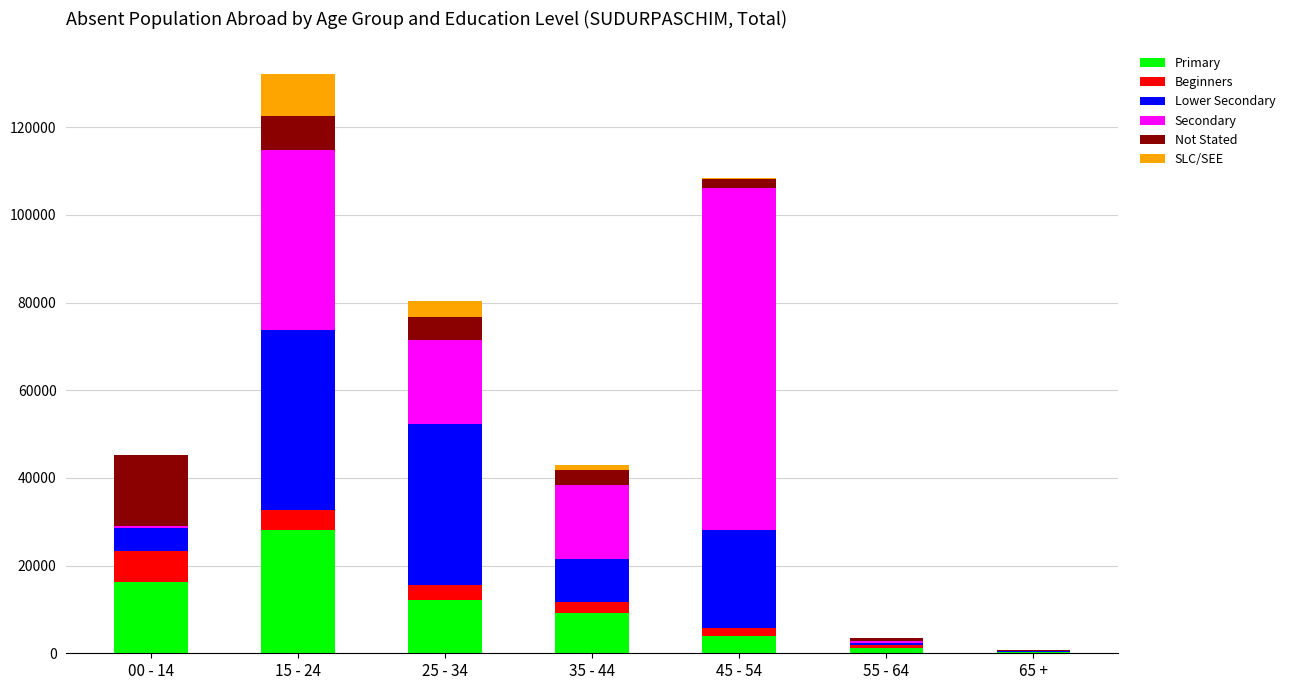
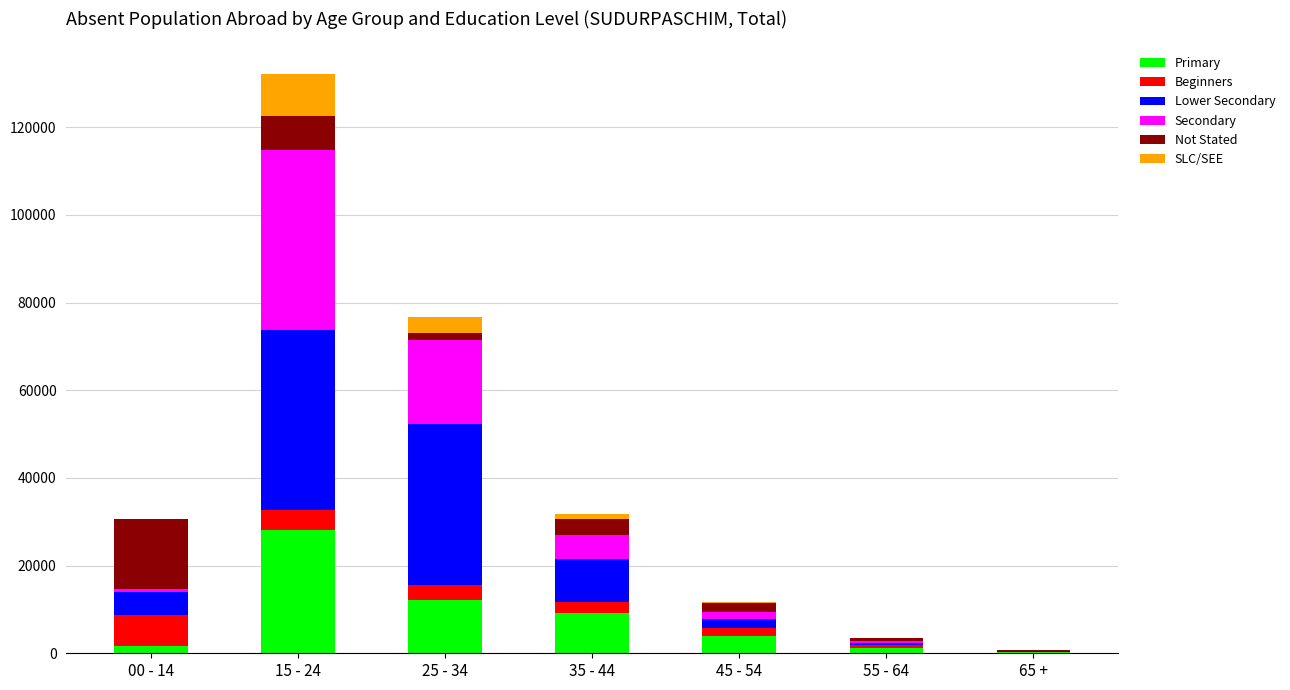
Primary, 00 - 14: 16000 -> 2000
Not Stated, 25 - 34: 5000 -> 2000
Secondary, 35 - 44: 17000 -> 6000
Lower Secondary, 45 - 54: 23000 -> 2000
Secondary, 45 - 54: 78000 -> 2000
